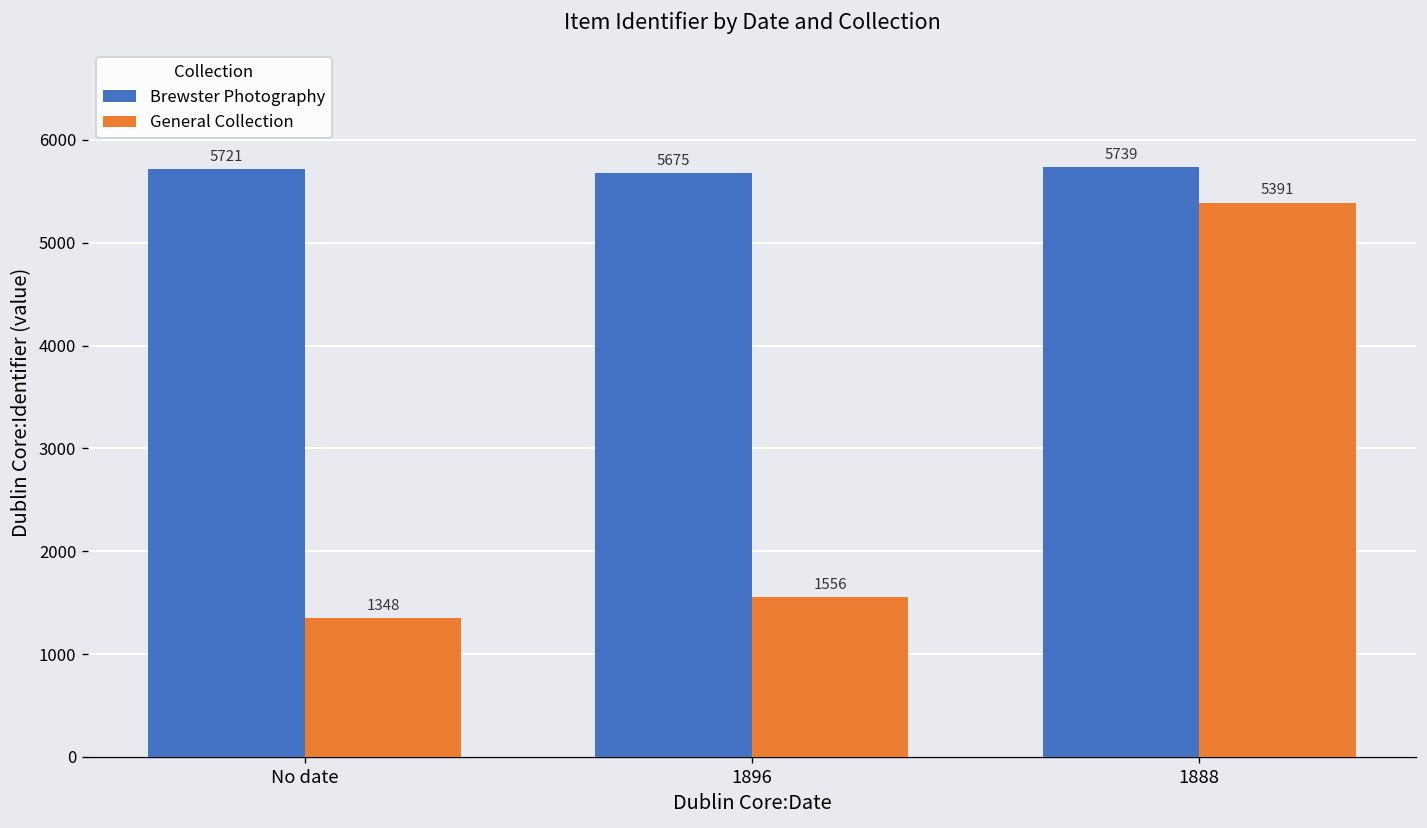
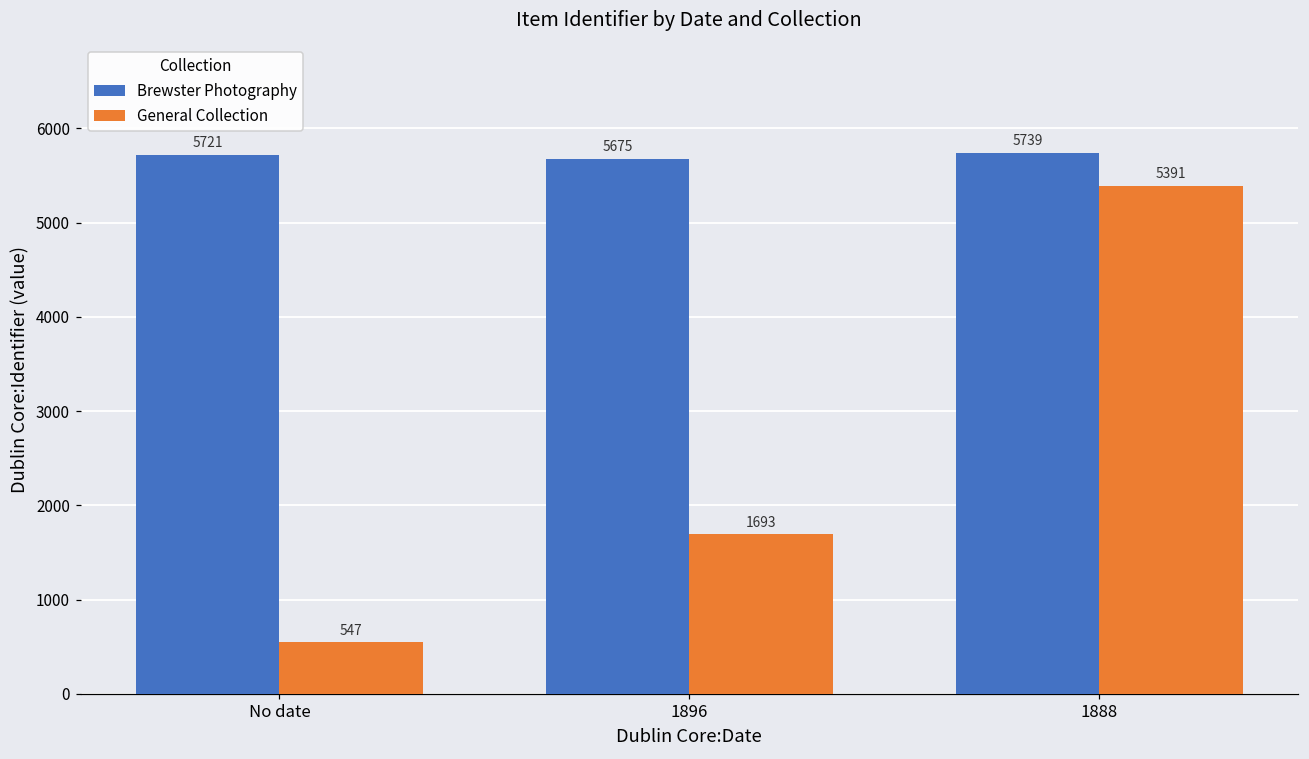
General Collection, No date: 1348 -> 547
General Collection, 1896: 1556 -> 1693
